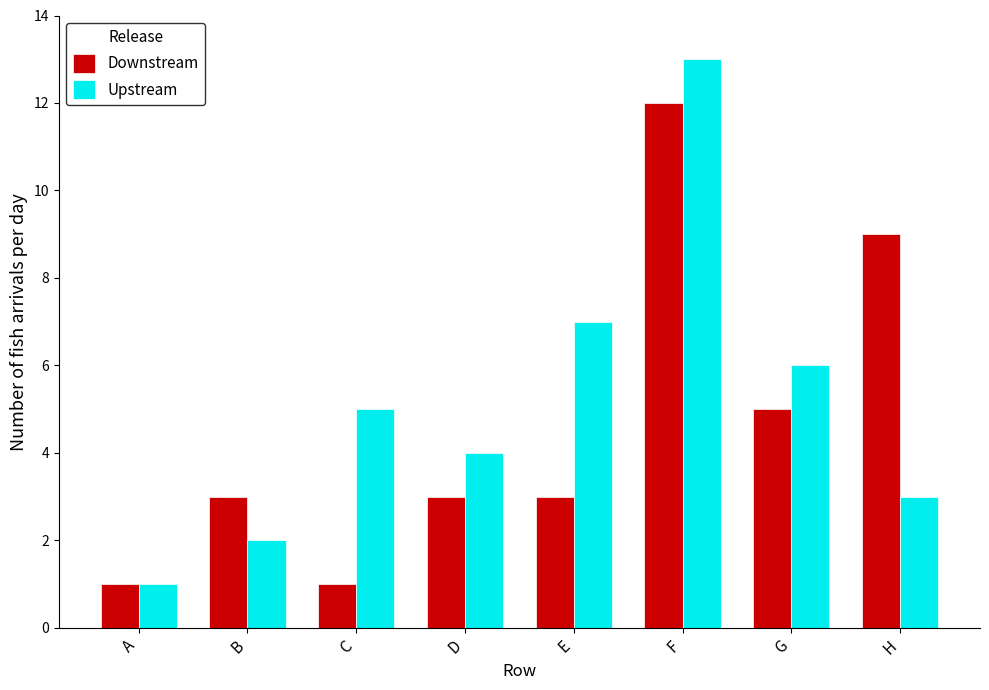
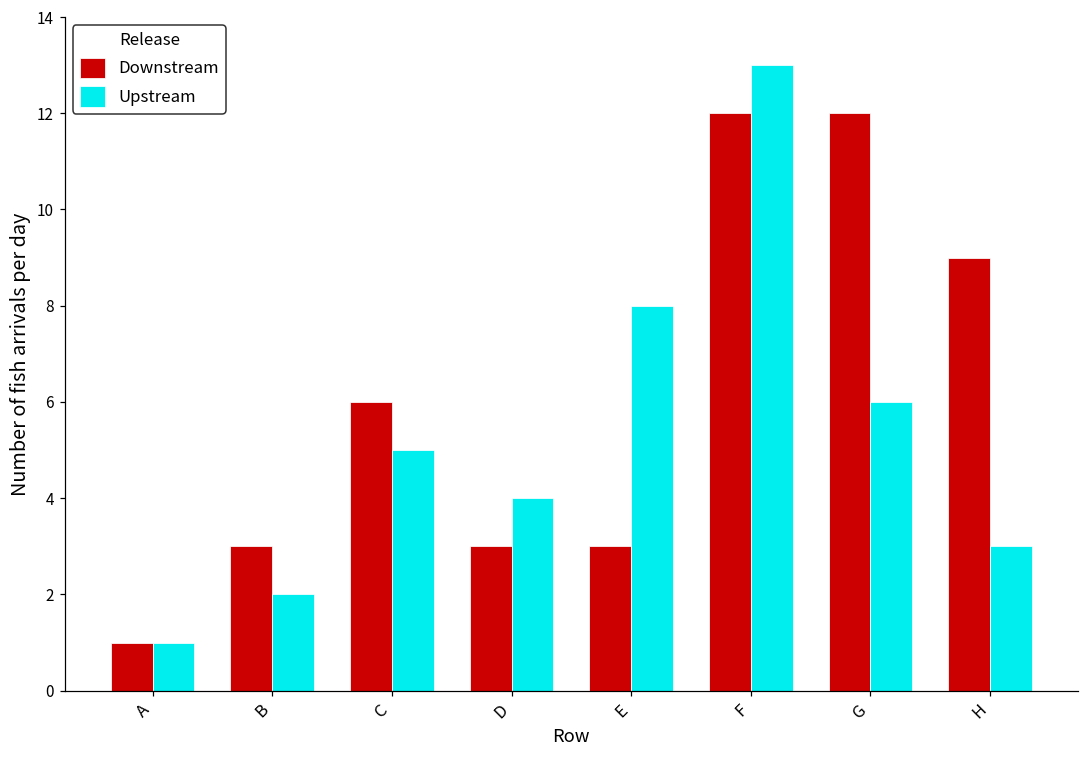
Downstream, C: 1 -> 6
Upstream, E: 7 -> 8
Downstream, G: 5 -> 12
